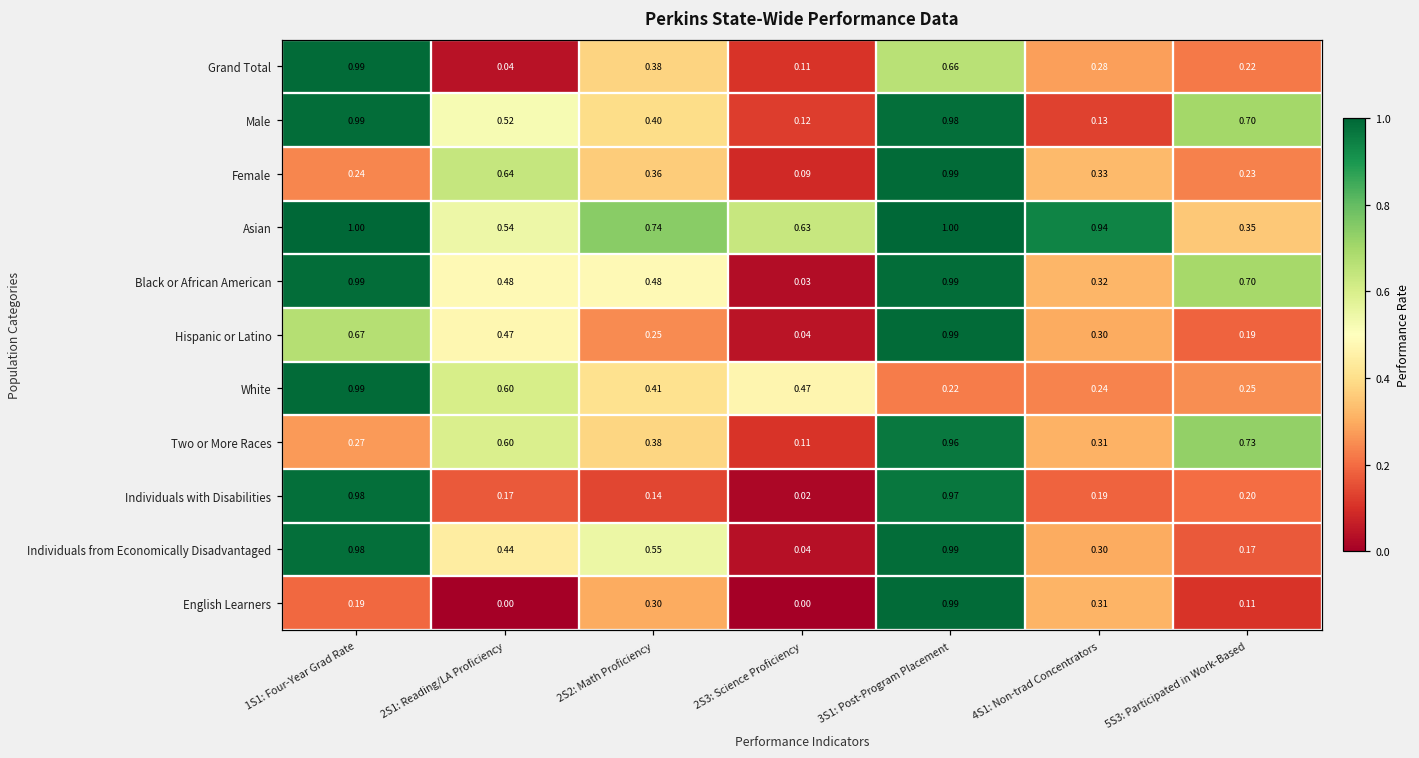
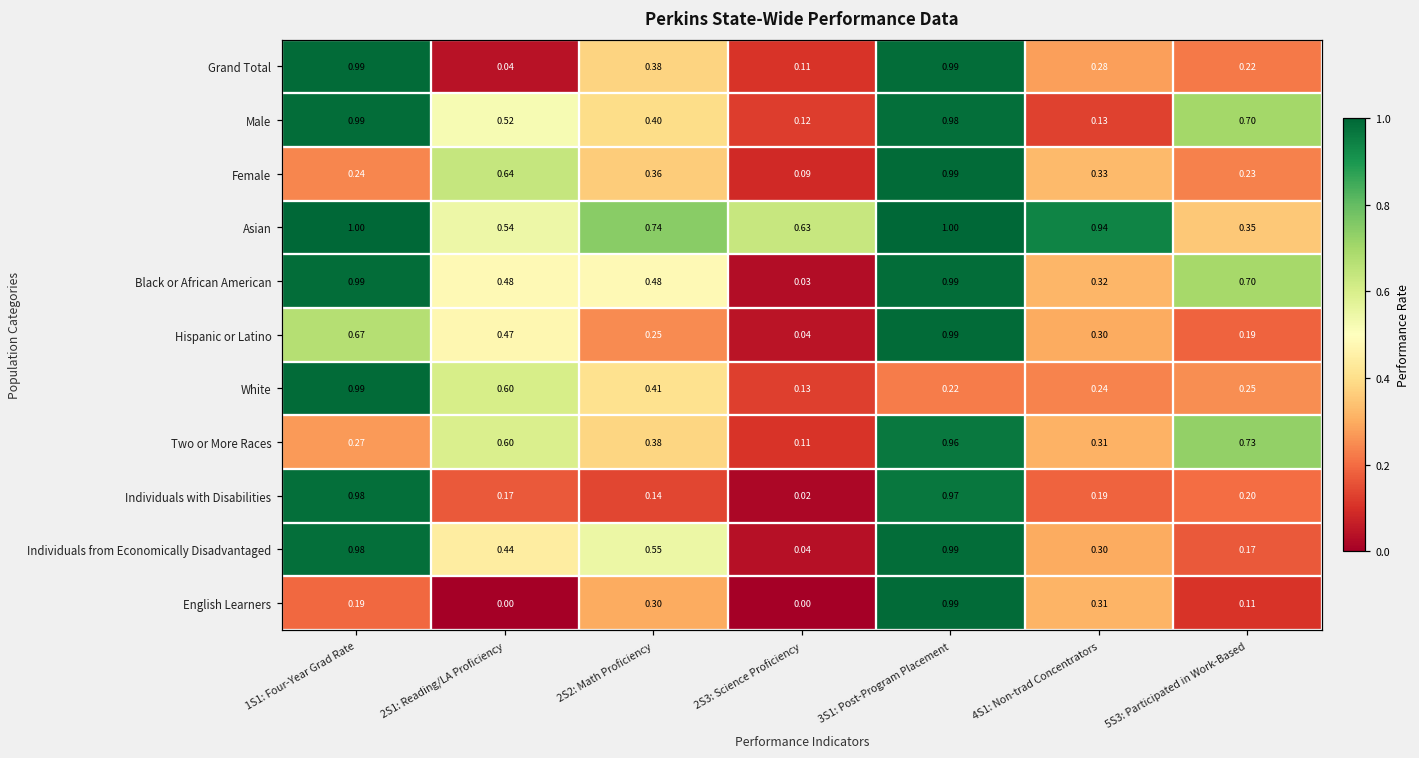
Grand Total, 3S1: Post-Program Placement: 0.66 -> 0.99
White, 2S3: Science Proficiency: 0.47 -> 0.13
